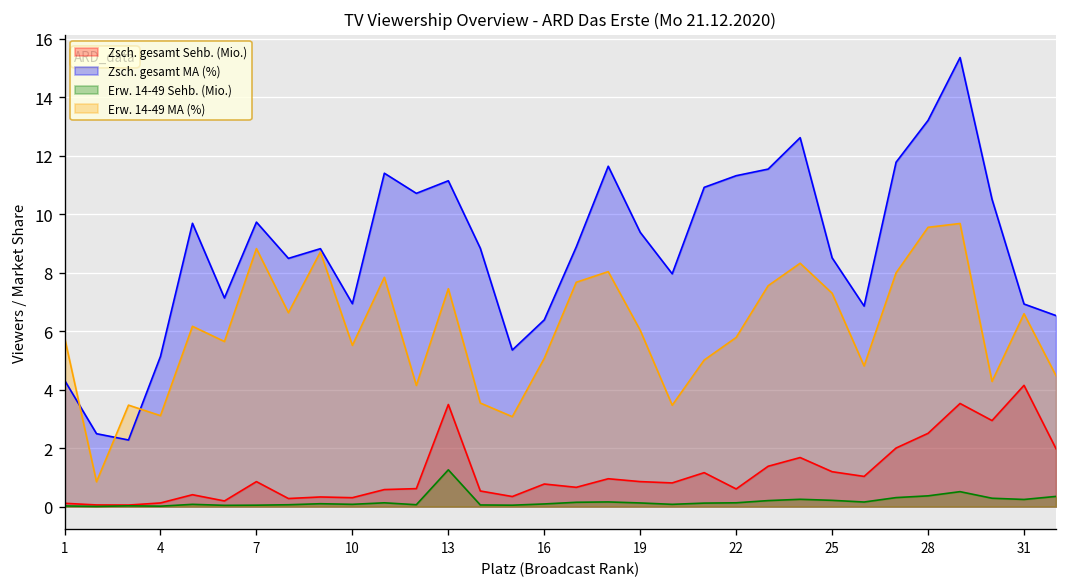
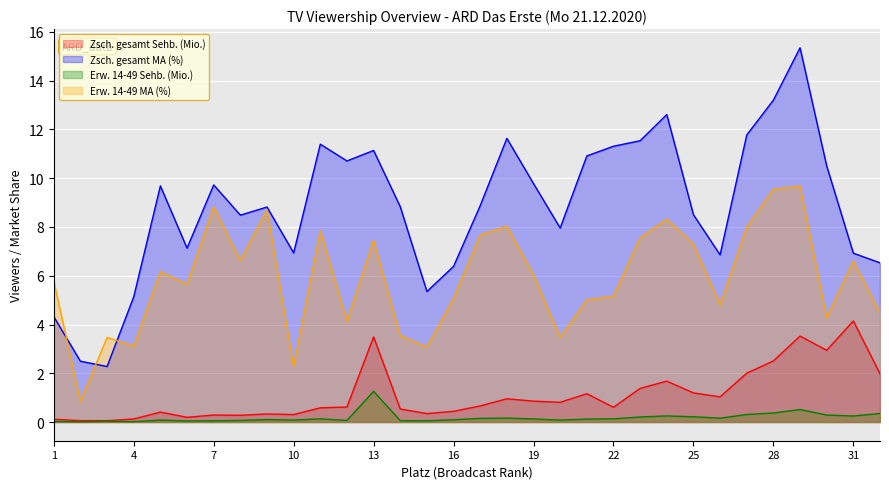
Zsch. gesamt Sehb. (Mio.), 7: 0.9 -> 0.3
Erw. 14-49 MA (%), 10: 5.5 -> 2.3
Zsch. gesamt Sehb. (Mio.), 16: 0.8 -> 0.4
Zsch. gesamt MA (%), 19: 9.4 -> 9.8
Erw. 14-49 MA (%), 22: 5.8 -> 5.2
